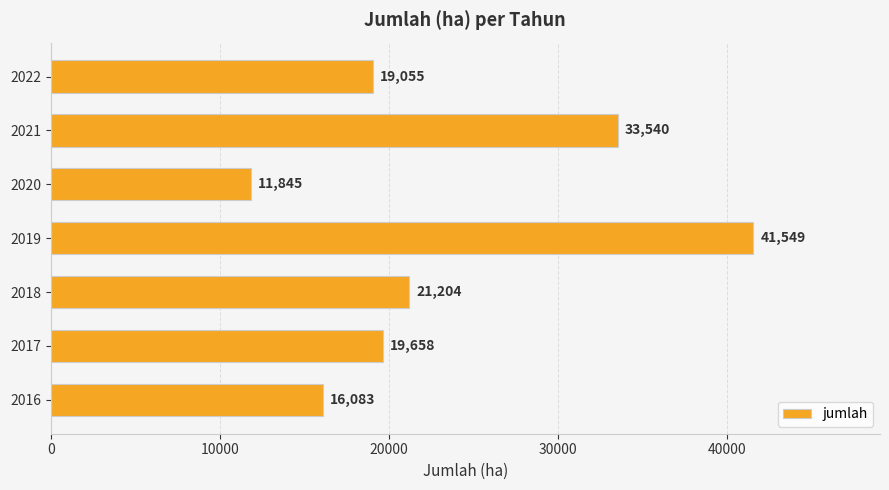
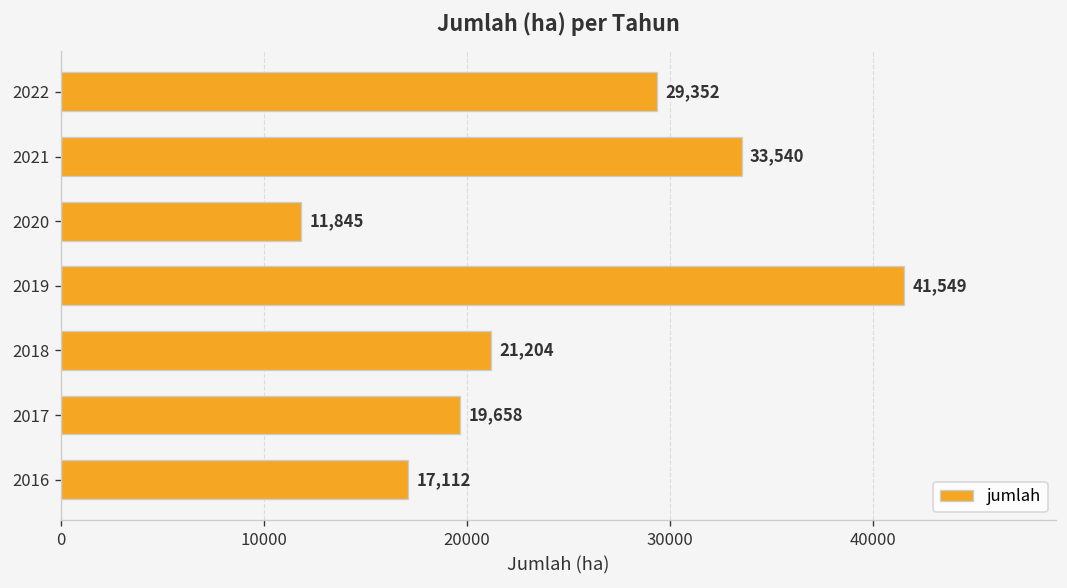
2022: 19,055 -> 29,352
2016: 16,083 -> 17,112
